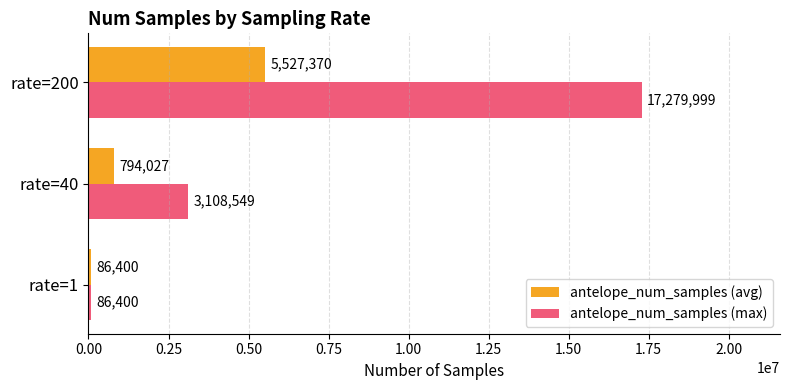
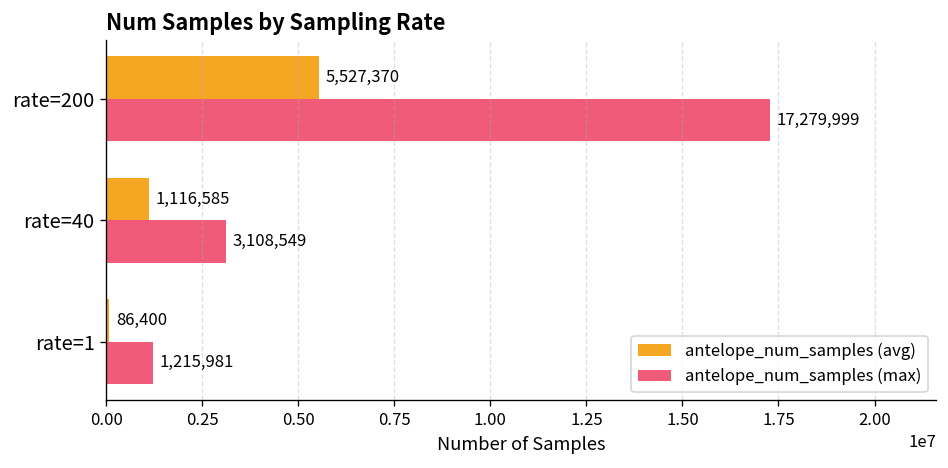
antelope_num_samples (avg), rate=40: 794,027 -> 1,116,585
antelope_num_samples (max), rate=1: 86,400 -> 1,215,981
